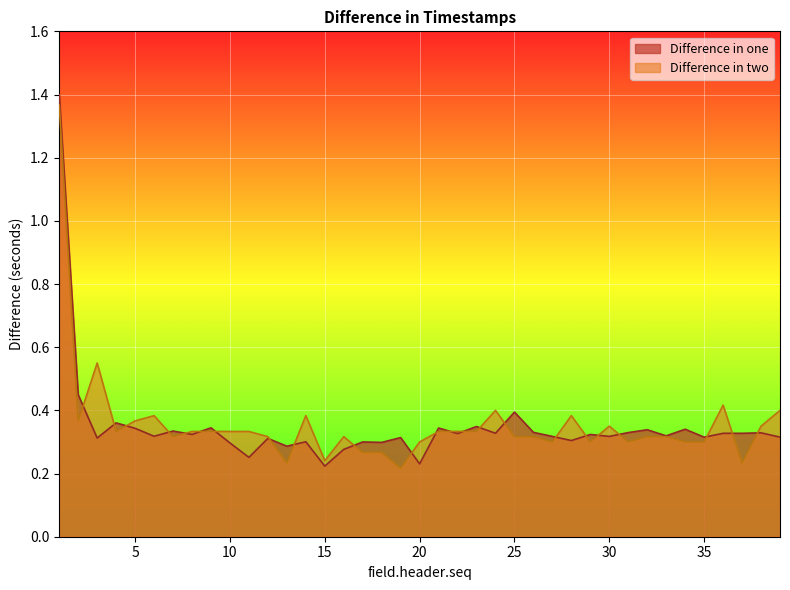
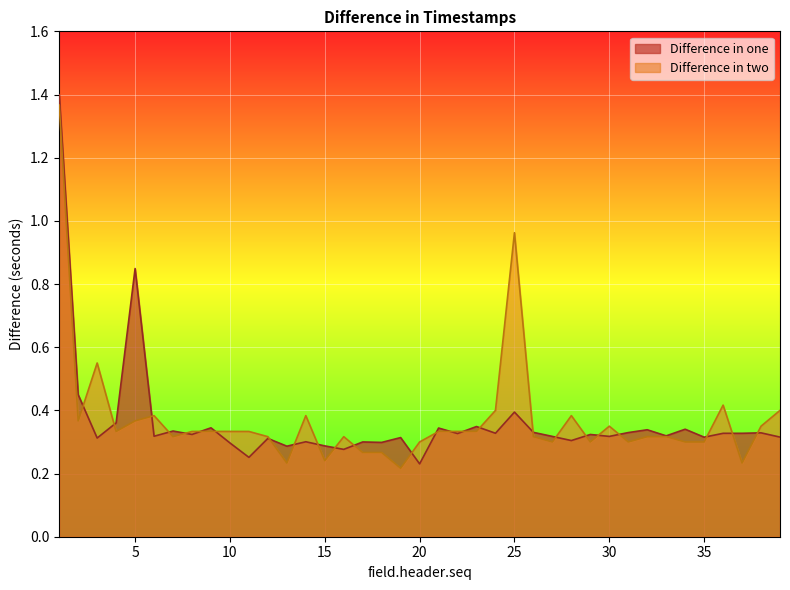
Difference in one, 5: 0.34 -> 0.85
Difference in one, 15: 0.22 -> 0.29
Difference in two, 25: 0.32 -> 0.96
